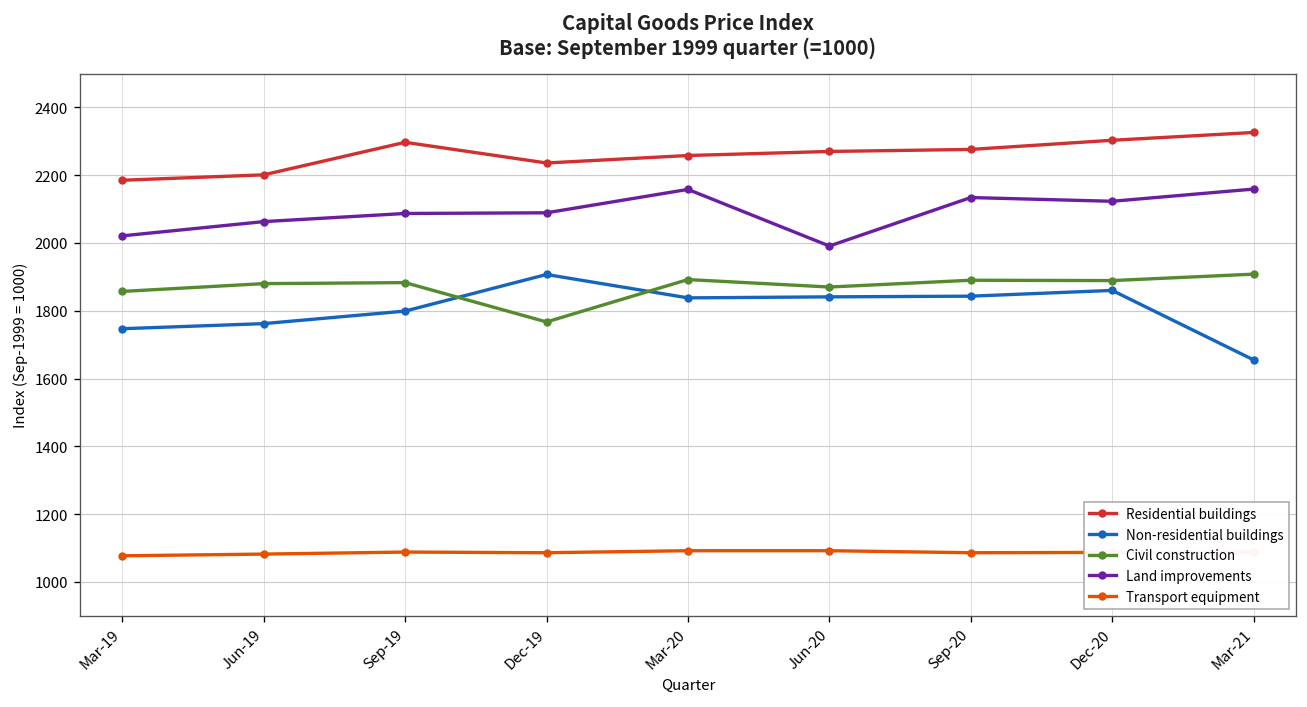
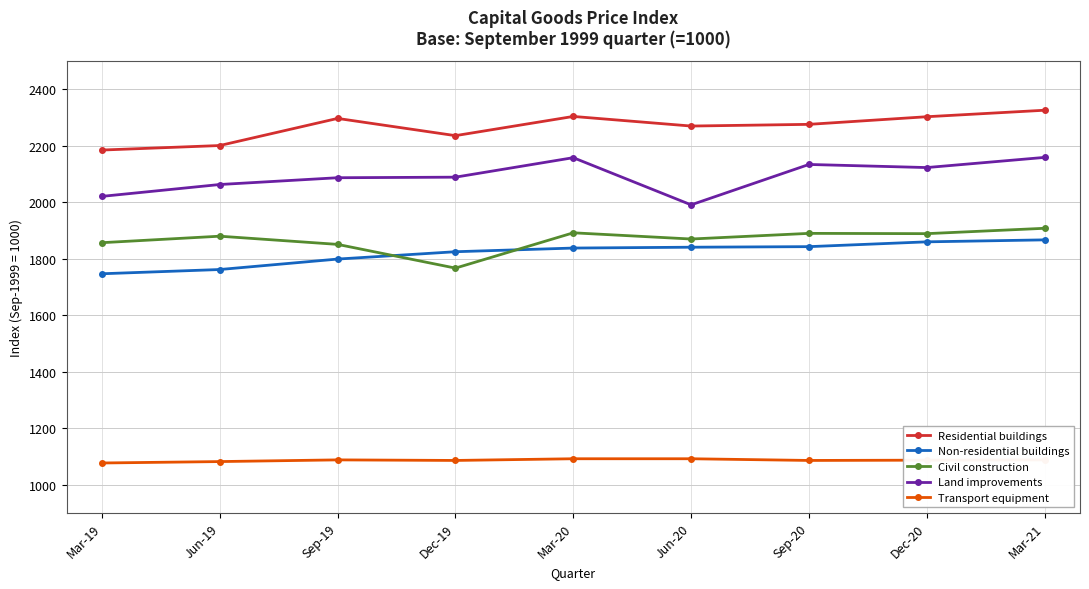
Civil construction, Sep-19: 1880 -> 1850
Non-residential buildings, Dec-19: 1910 -> 1830
Residential buildings, Mar-20: 2260 -> 2300
Non-residential buildings, Mar-21: 1660 -> 1870
